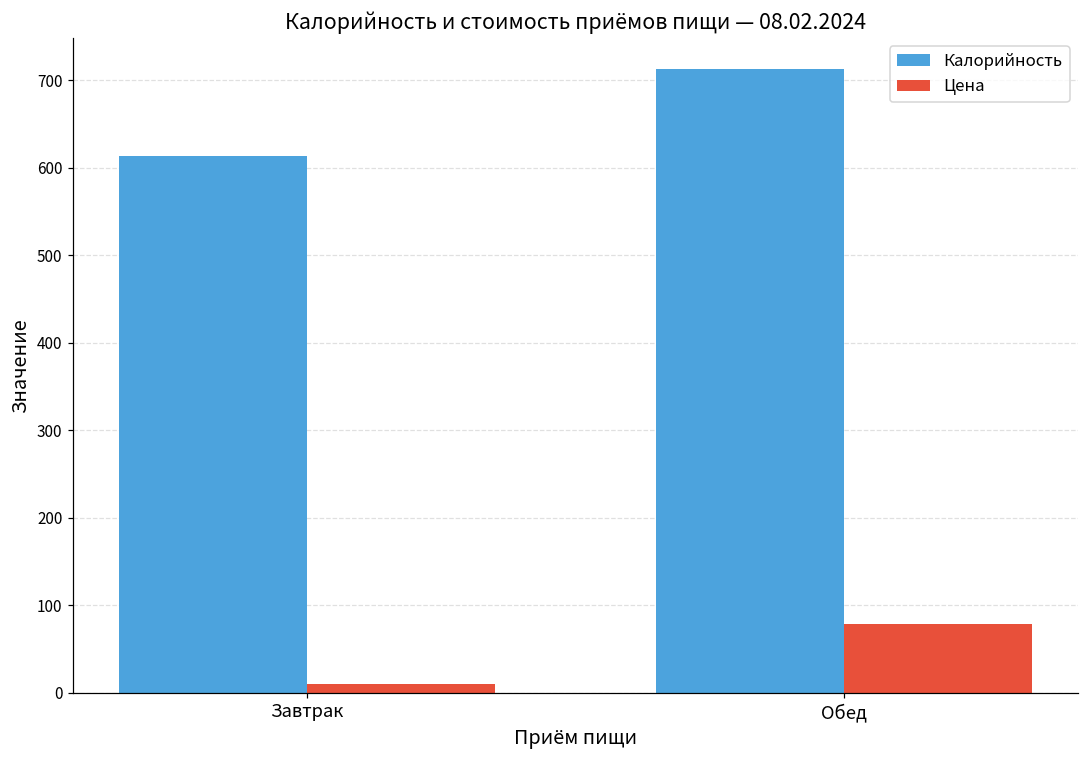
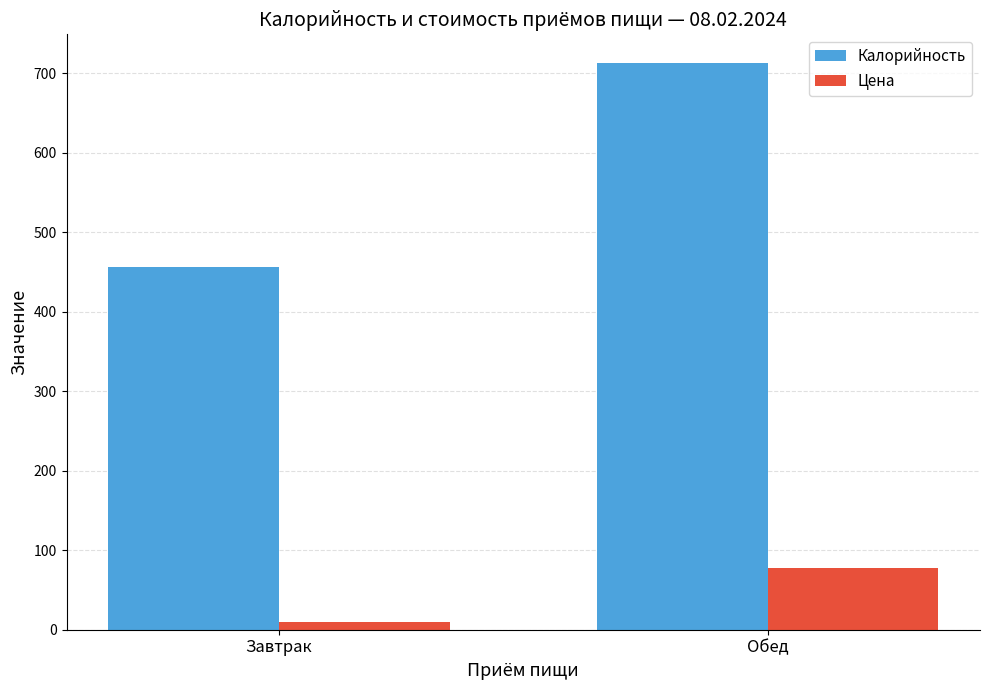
Калорийность, Завтрак: 610 -> 460
